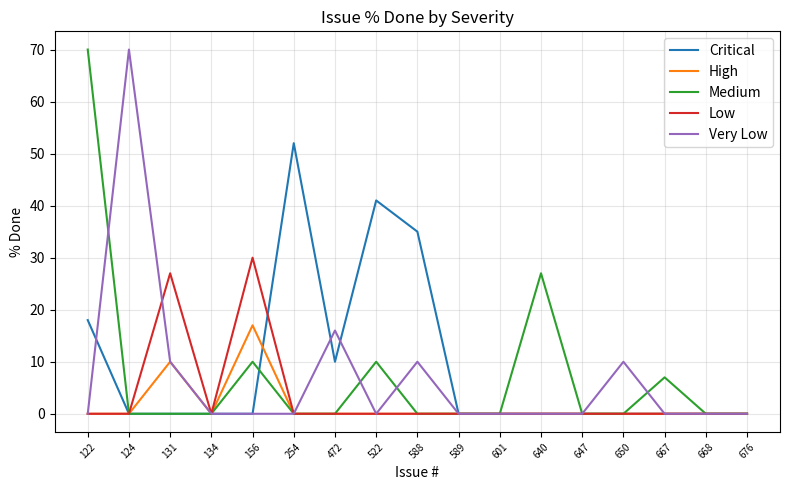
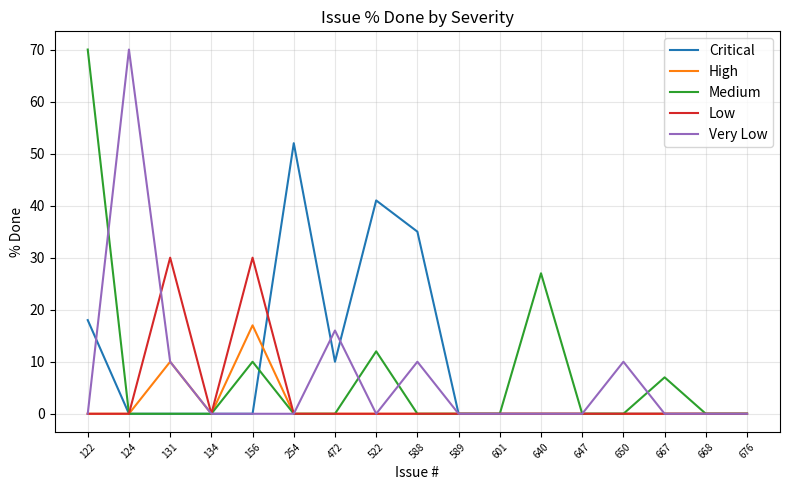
Low, 131: 27 -> 30
Medium, 522: 10 -> 12
